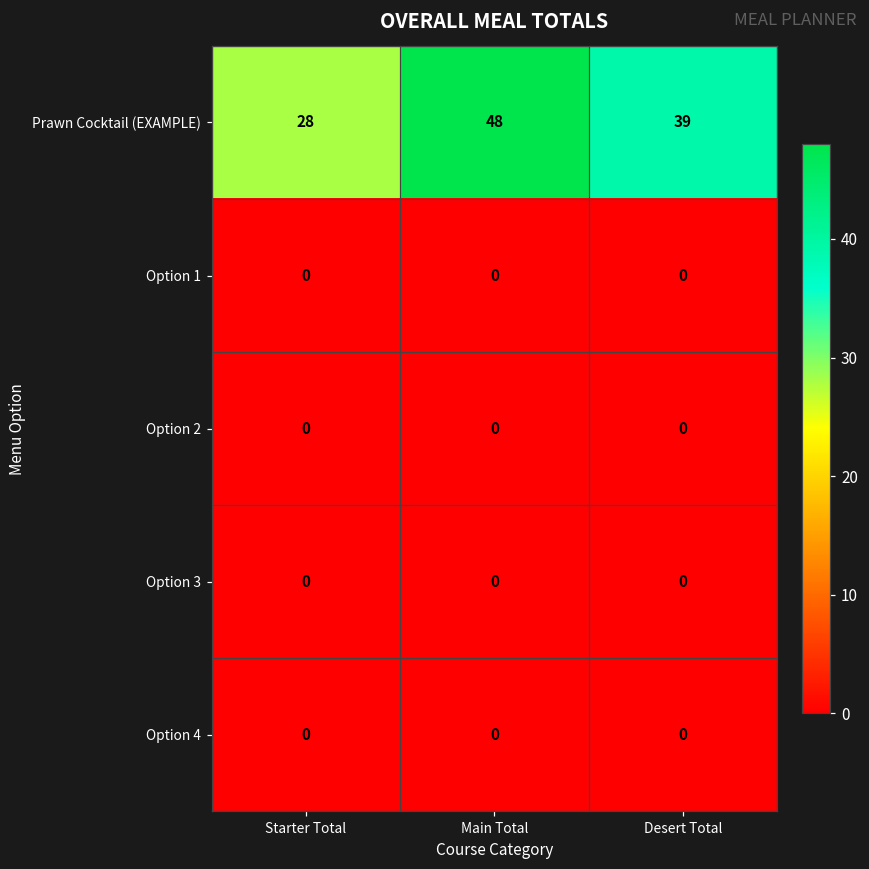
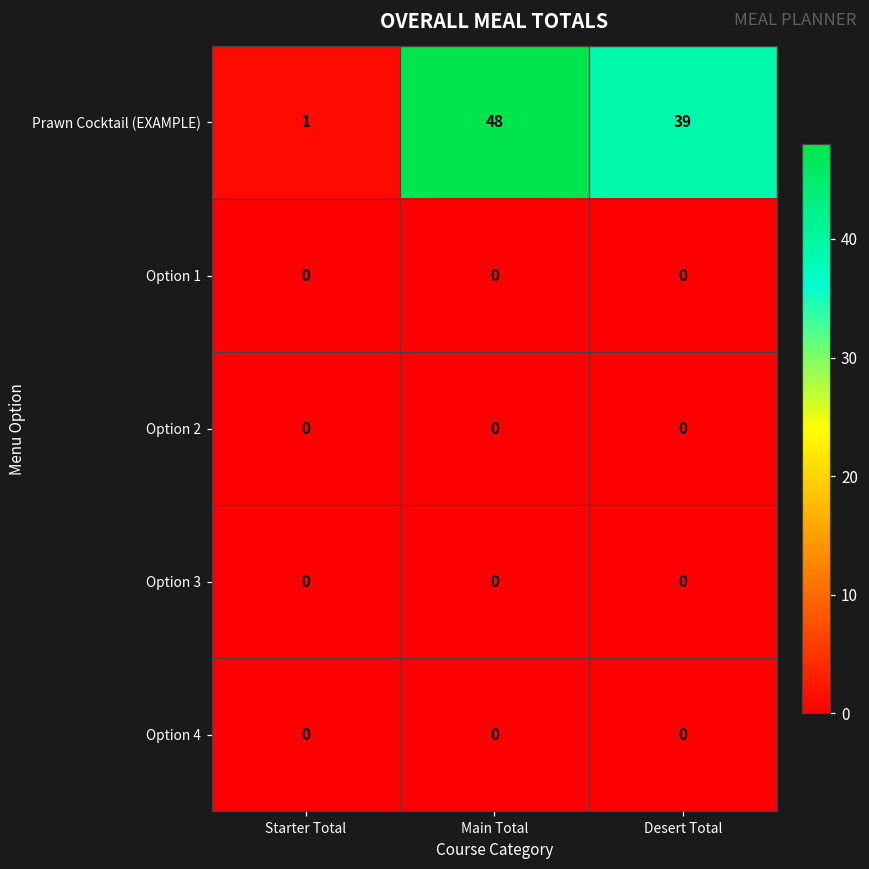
Prawn Cocktail (EXAMPLE), Starter Total: 28 -> 1
